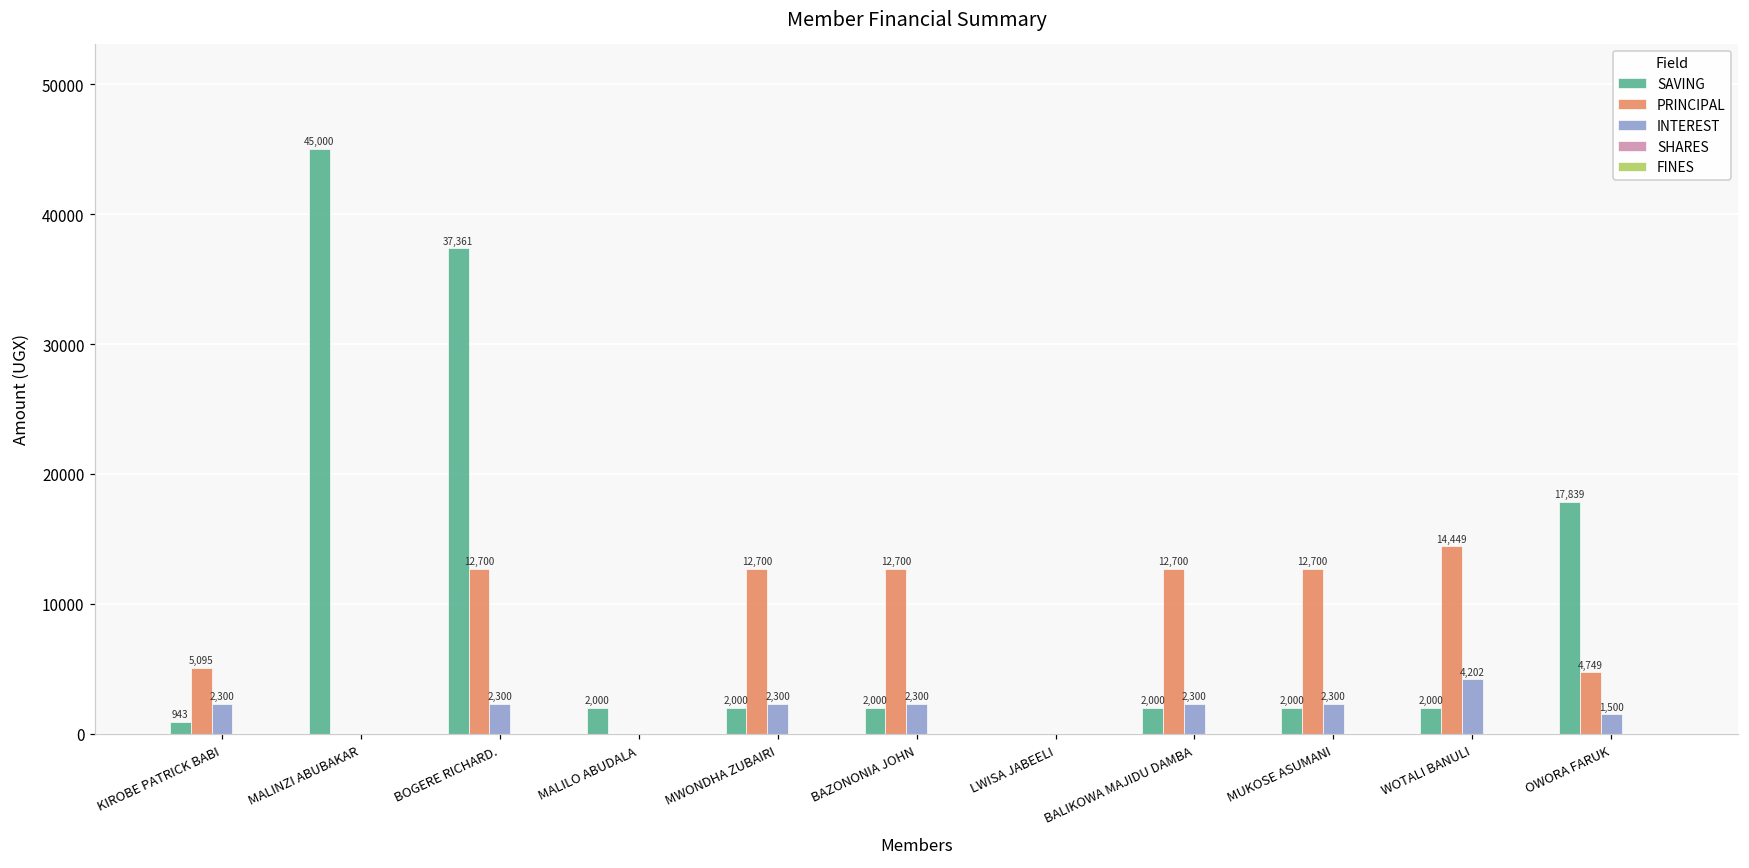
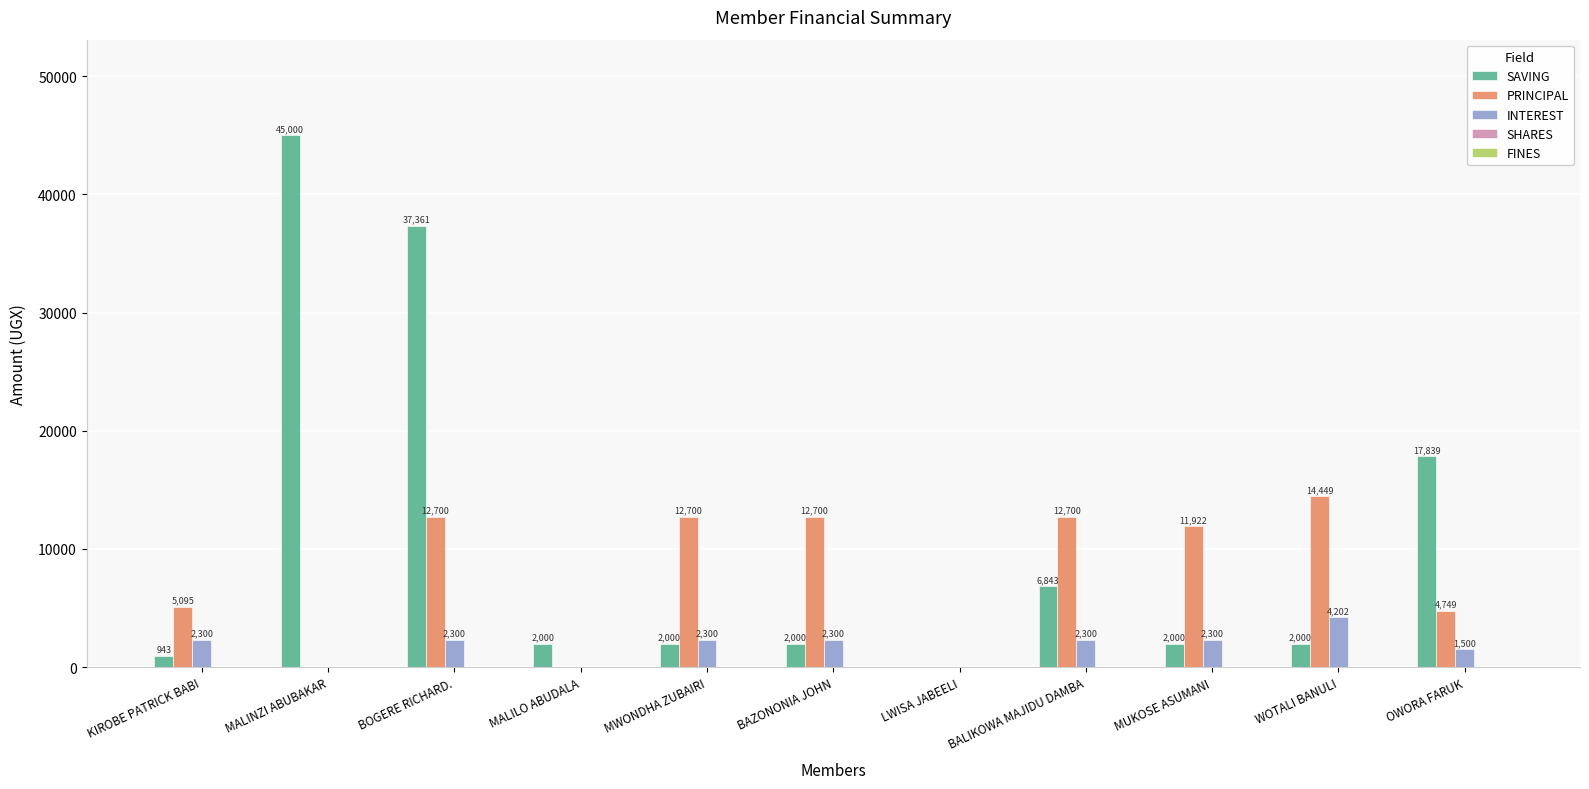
SAVING, BALIKOWA MAJIDU DAMBA: 2,000 -> 6,843
PRINCIPAL, MUKOSE ASUMANI: 12,700 -> 11,922
